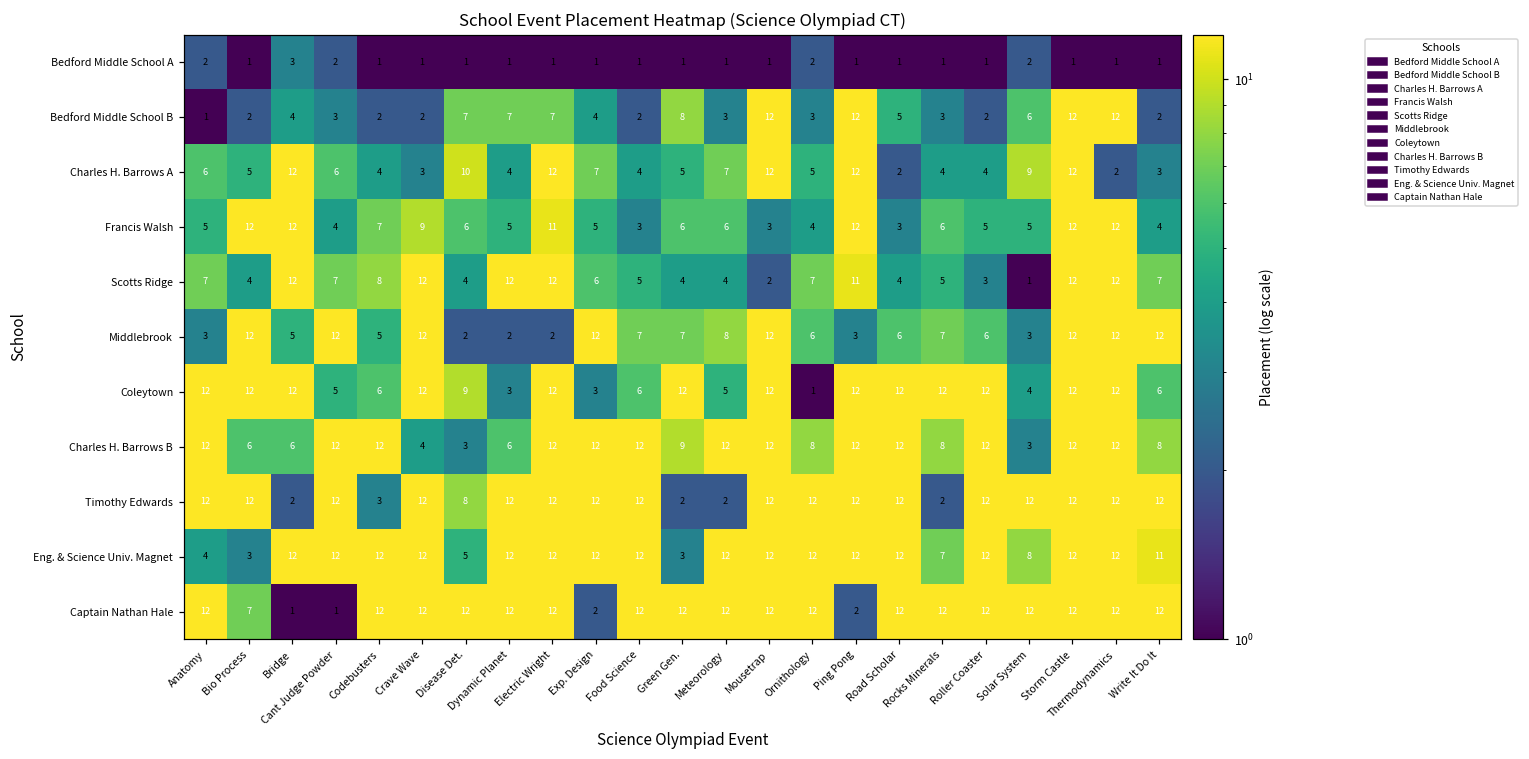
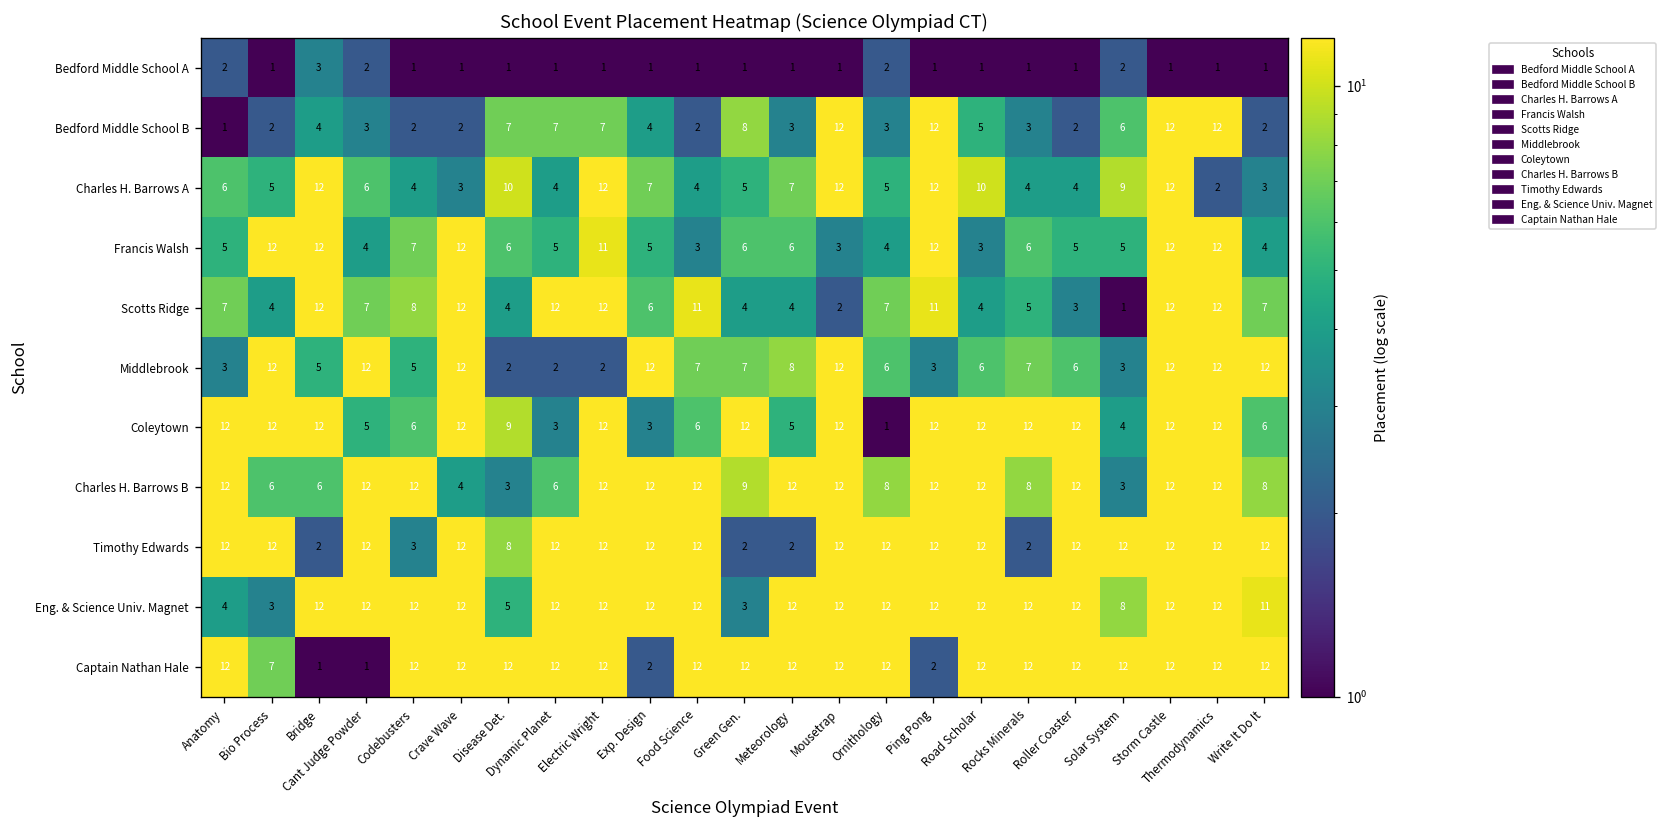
Charles H. Barrows A, Road Scholar: 2 -> 10
Francis Walsh, Crave Wave: 9 -> 12
Scotts Ridge, Food Science: 5 -> 11
Eng. & Science Univ. Magnet, Rocks Minerals: 7 -> 12
